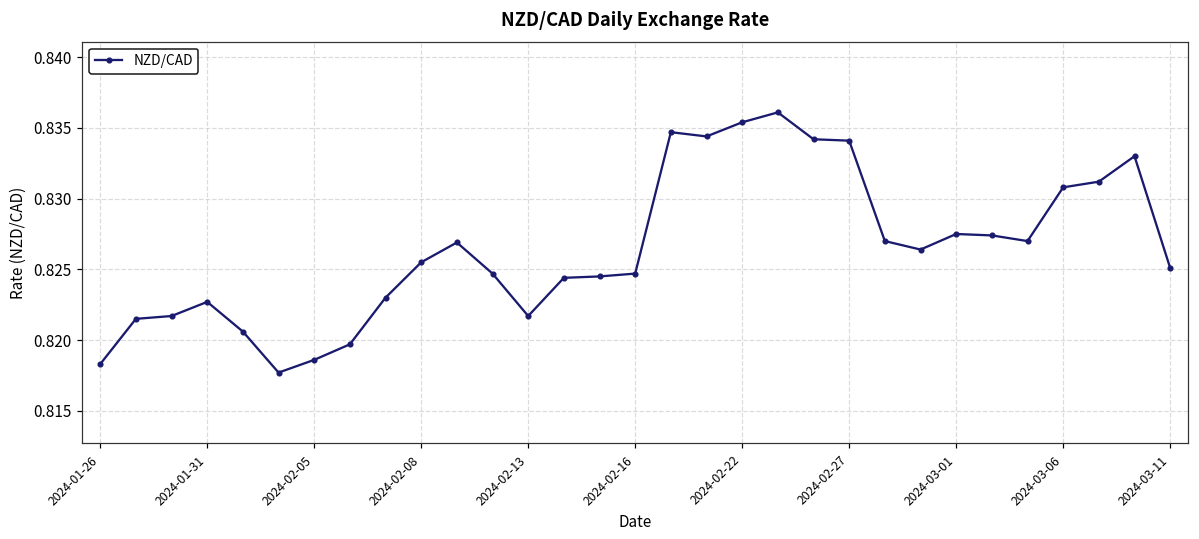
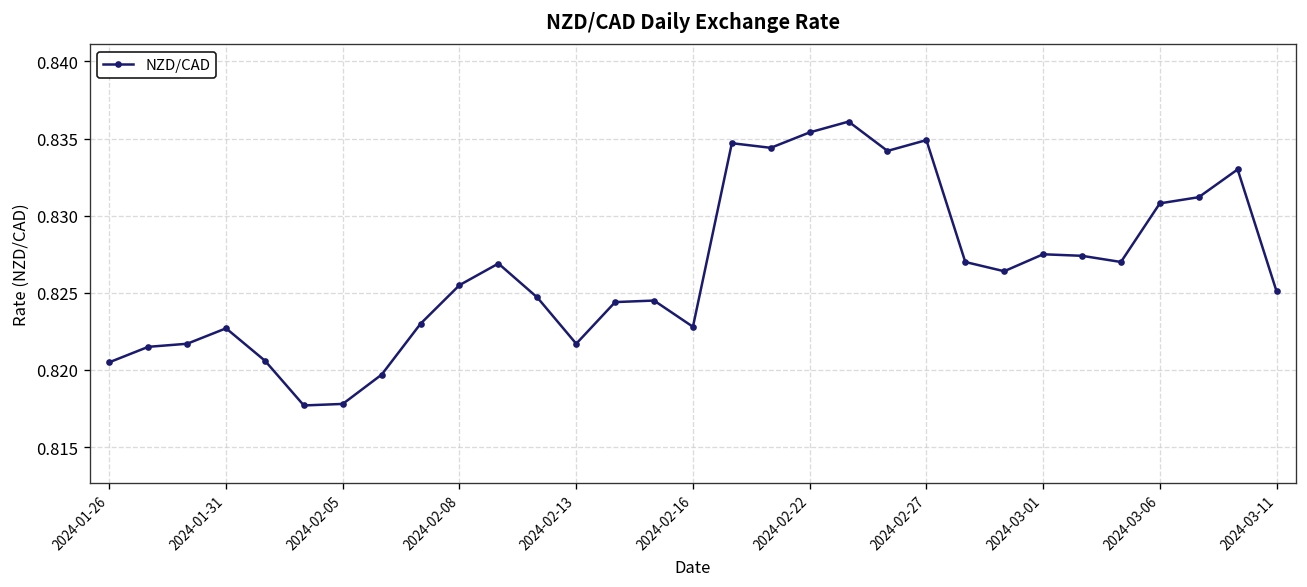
2024-01-26: 0.8183 -> 0.8205
2024-02-05: 0.8186 -> 0.8178
2024-02-16: 0.8247 -> 0.8228
2024-02-27: 0.8341 -> 0.8349
